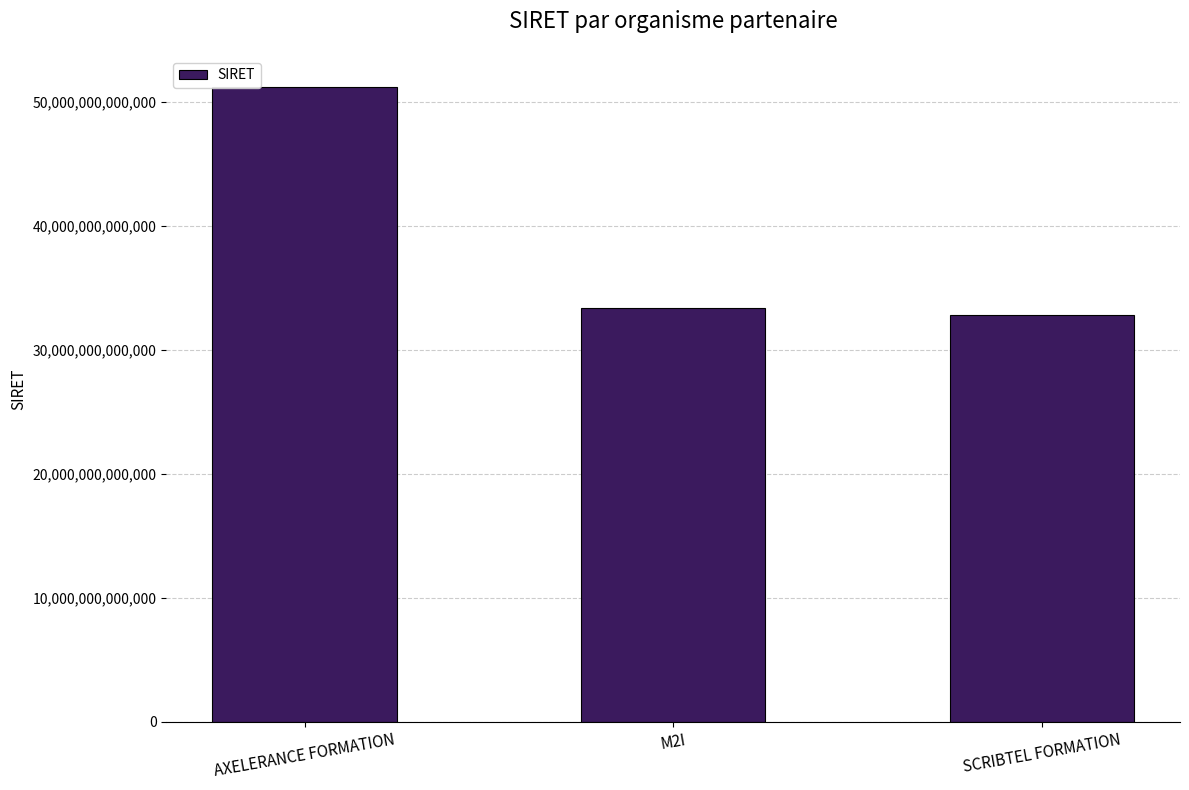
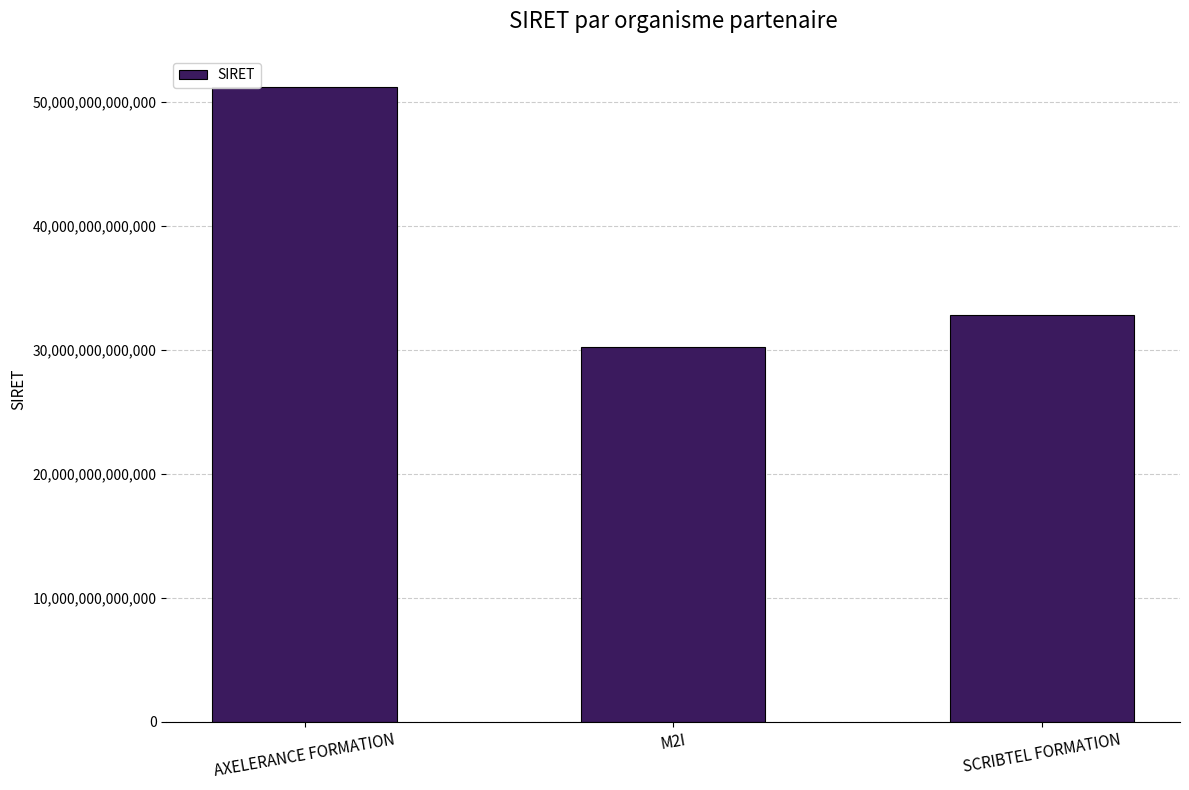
M2I: 33,400,000,000,000 -> 30,200,000,000,000
